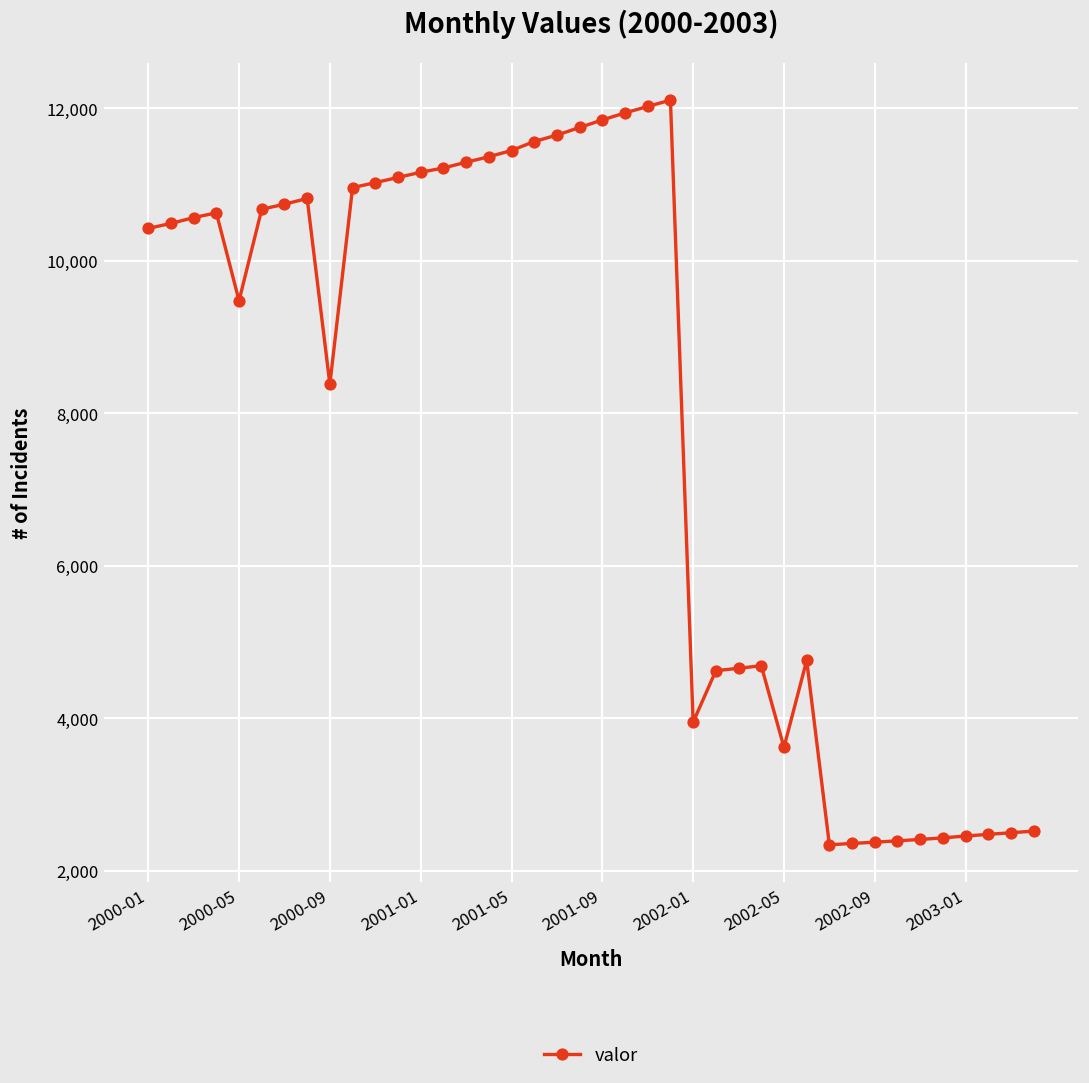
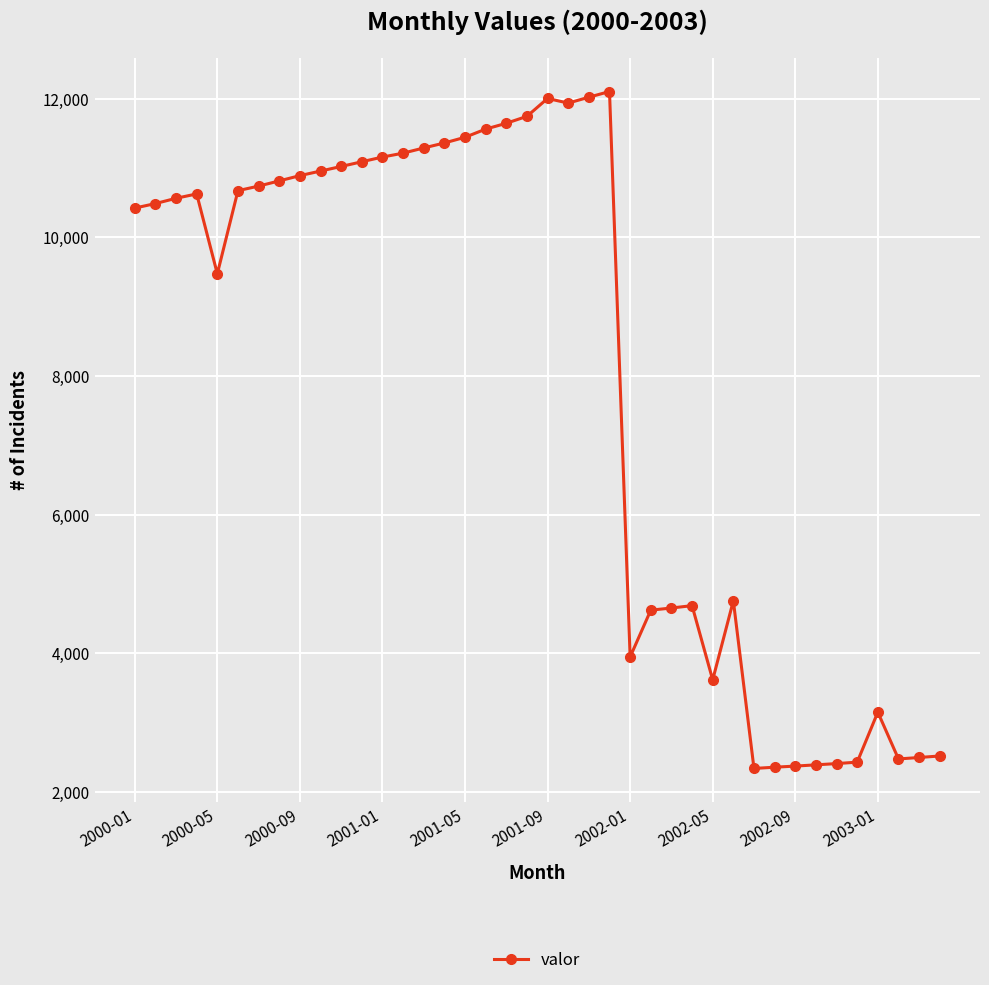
2000-09: 8,400 -> 10,900
2001-09: 11,800 -> 12,000
2003-01: 2,500 -> 3,200
